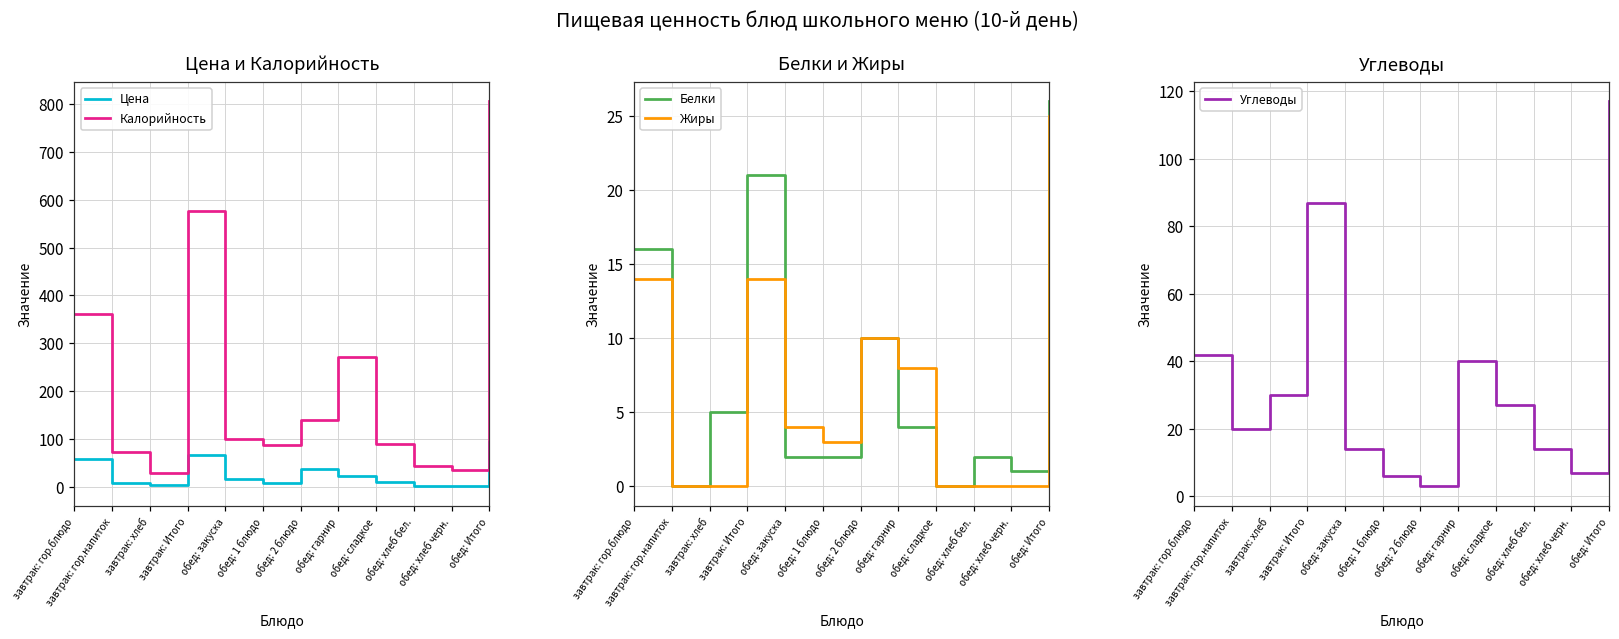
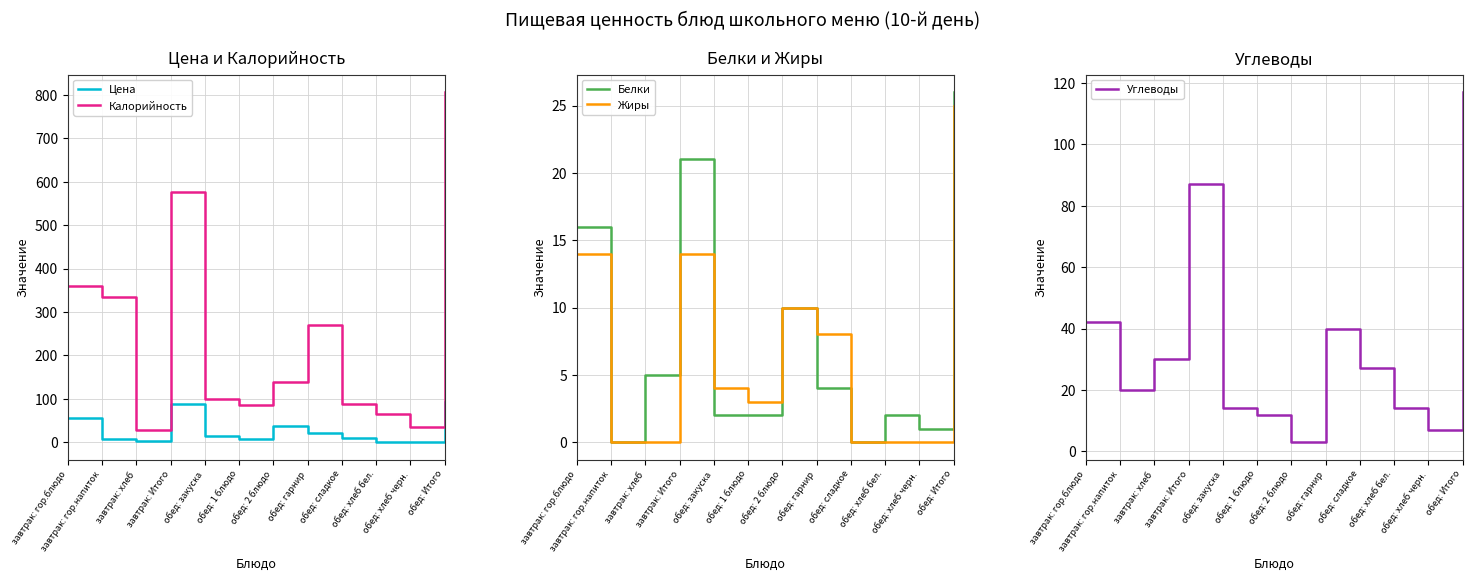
Цена и Калорийность, Калорийность, завтрак: гор.напиток: 70 -> 330
Цена и Калорийность, Цена, завтрак: Итого: 70 -> 90
Цена и Калорийность, Калорийность, обед: хлеб бел.: 40 -> 70
Углеводы, обед: 1 блюдо: 6 -> 12
